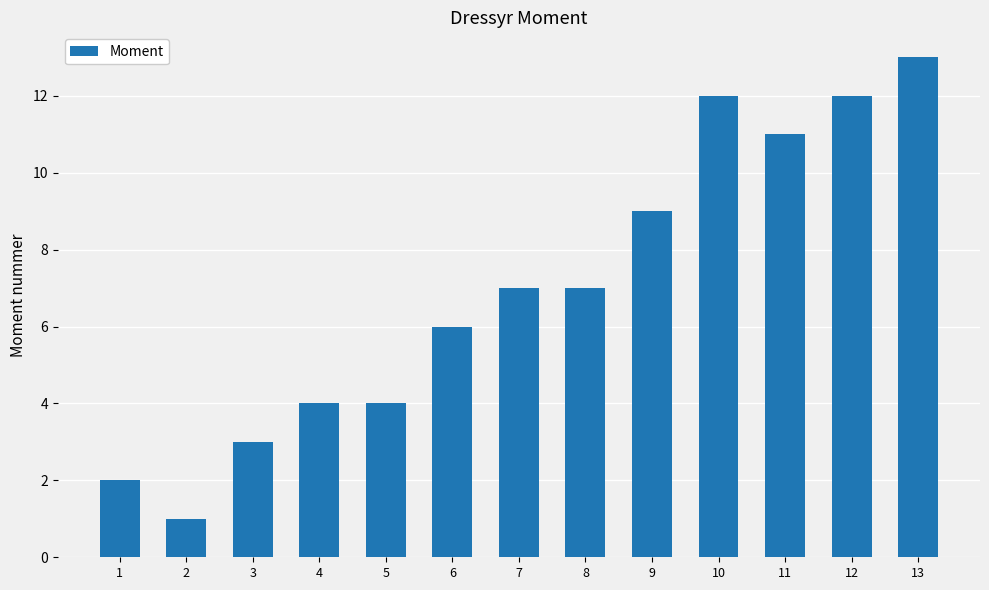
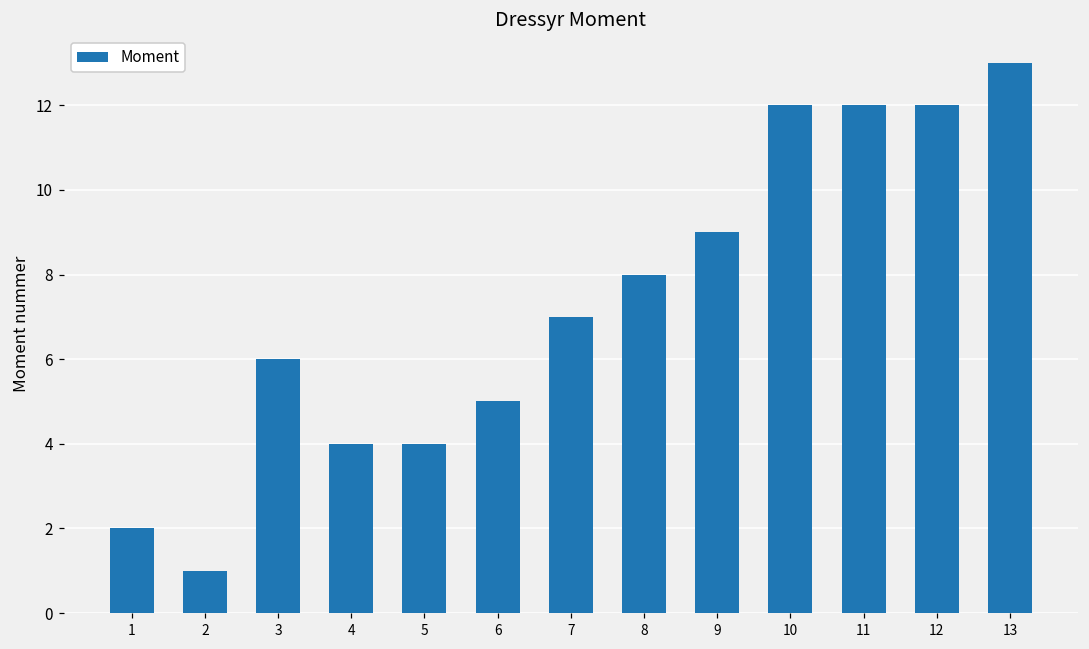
3: 3 -> 6
6: 6 -> 5
8: 7 -> 8
11: 11 -> 12
